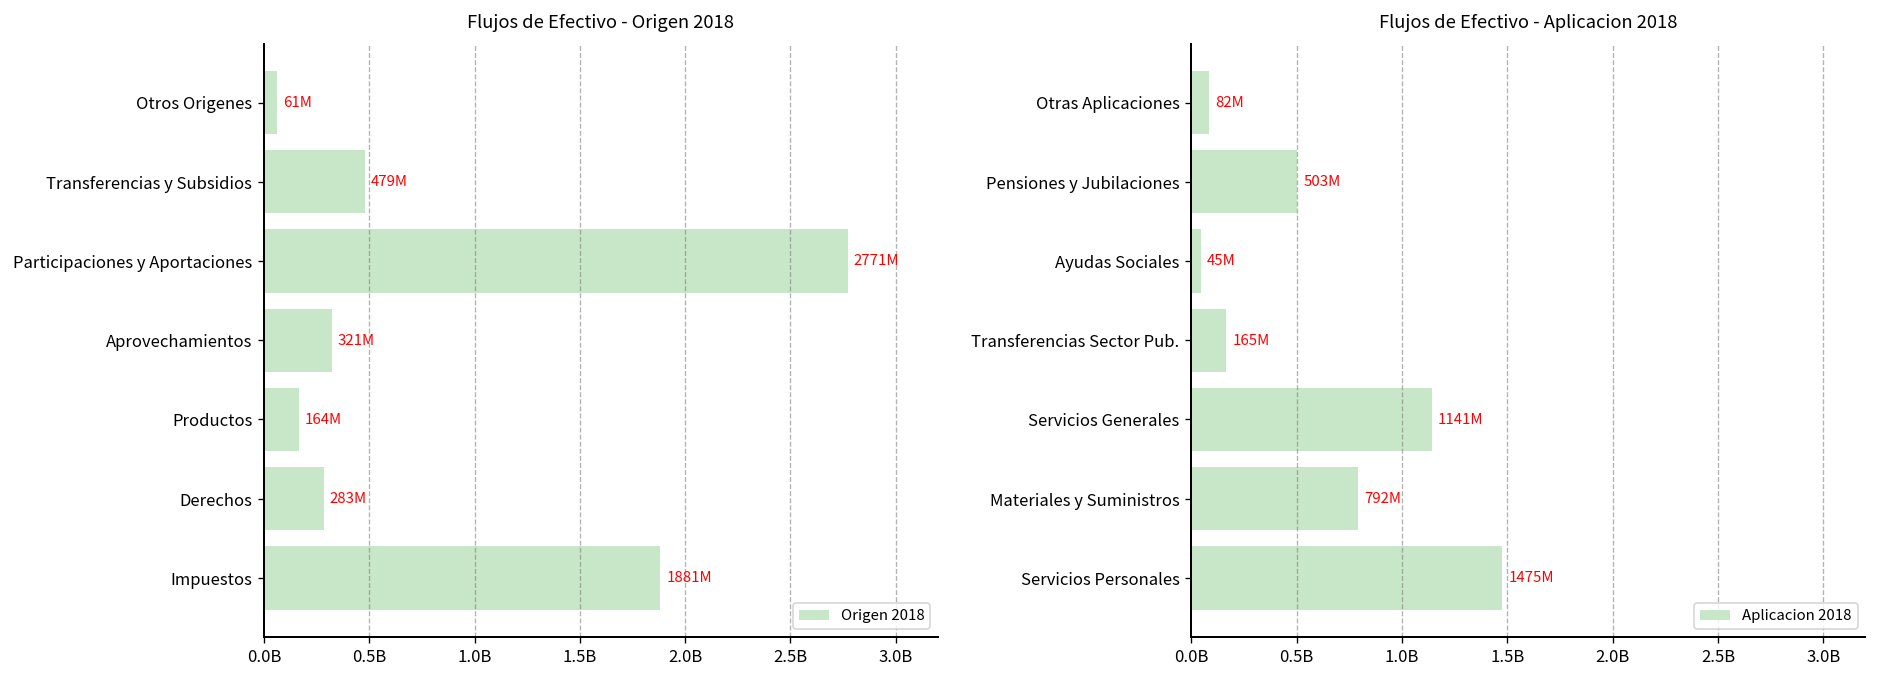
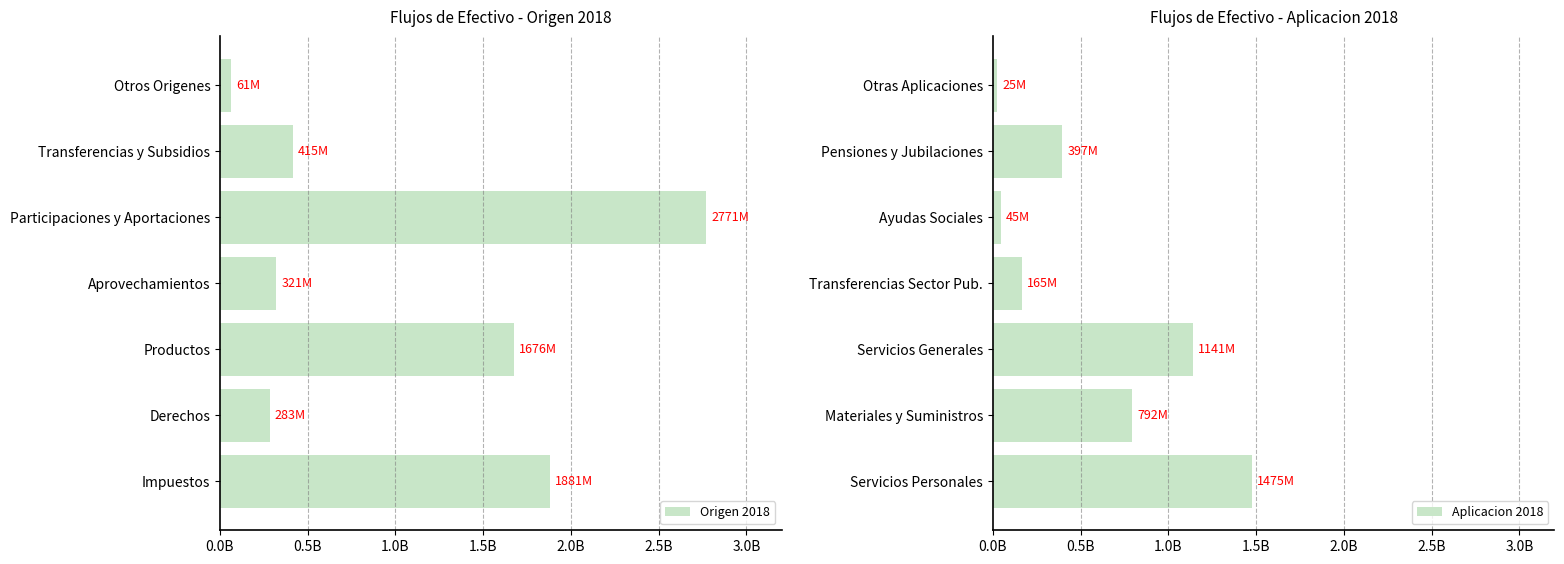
Flujos de Efectivo - Origen 2018, Transferencias y Subsidios: 479M -> 415M
Flujos de Efectivo - Origen 2018, Productos: 164M -> 1676M
Flujos de Efectivo - Aplicacion 2018, Otras Aplicaciones: 82M -> 25M
Flujos de Efectivo - Aplicacion 2018, Pensiones y Jubilaciones: 503M -> 397M
